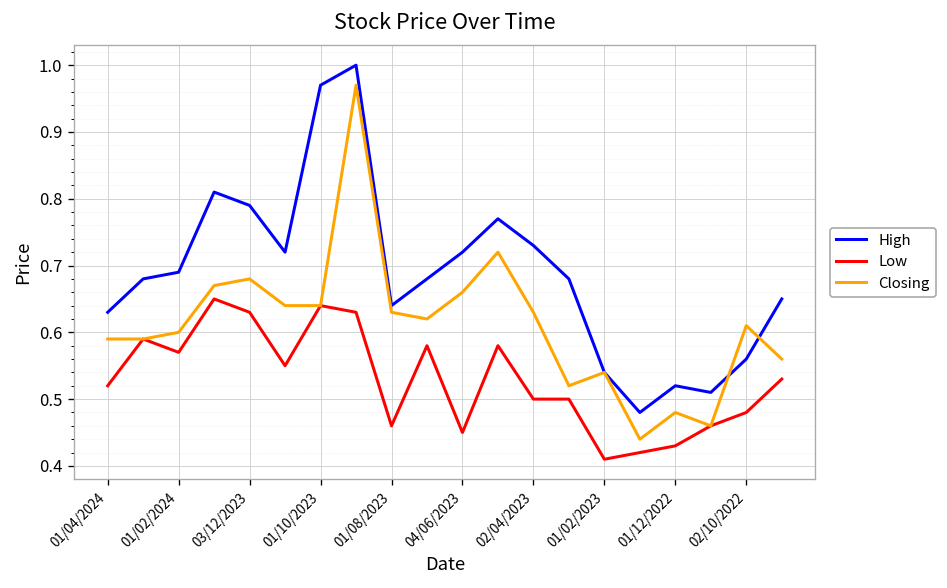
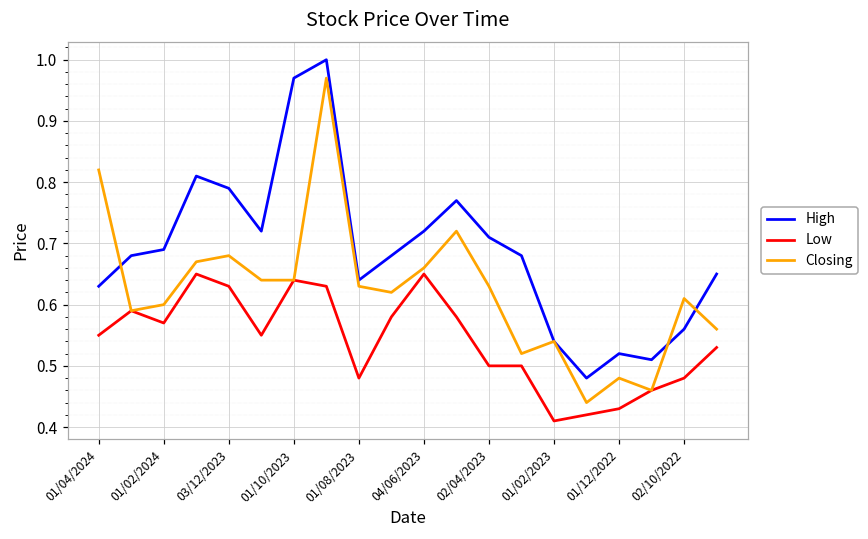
Low, 01/04/2024: 0.52 -> 0.55
Closing, 01/04/2024: 0.59 -> 0.82
Low, 01/08/2023: 0.46 -> 0.48
Low, 04/06/2023: 0.45 -> 0.65
High, 02/04/2023: 0.73 -> 0.71
